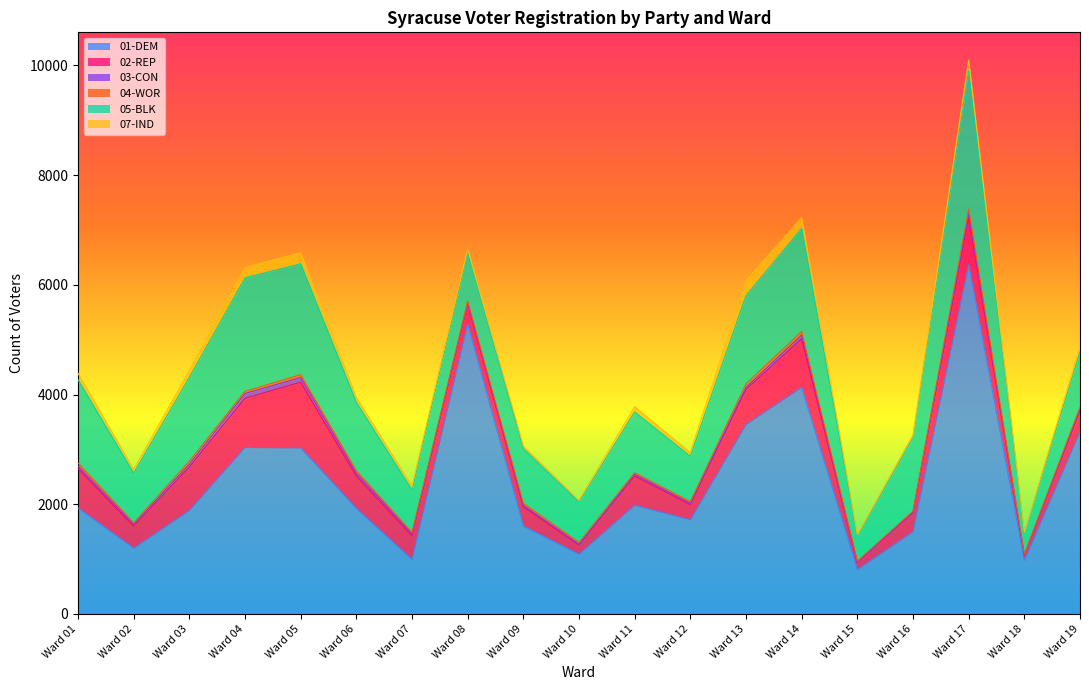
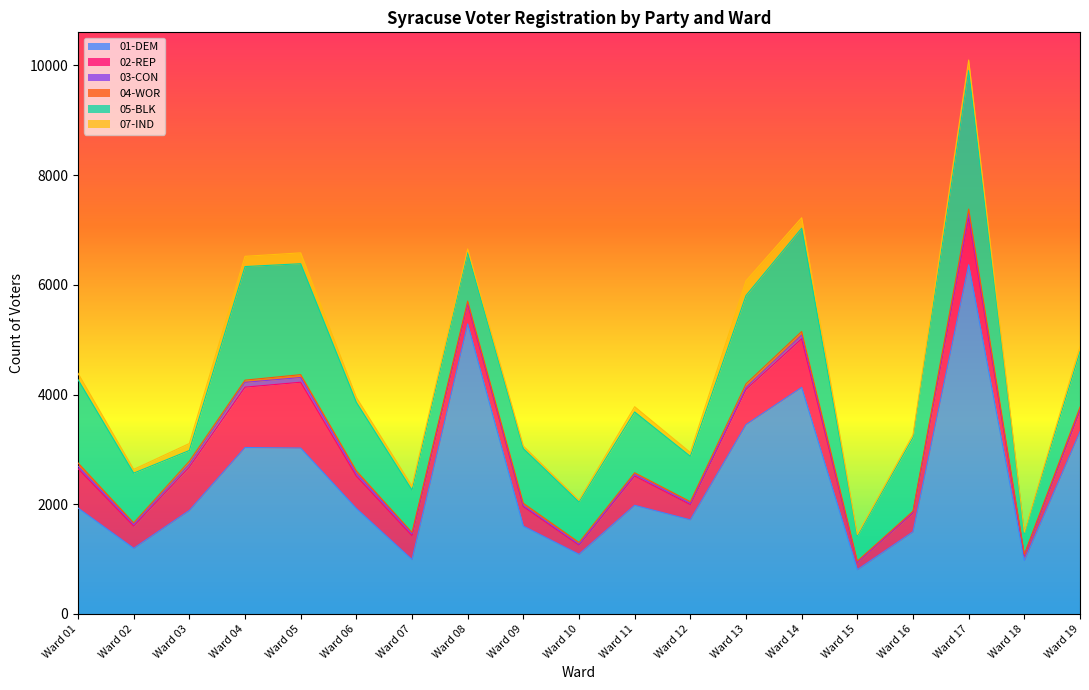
05-BLK, Ward 03: 1500 -> 200
02-REP, Ward 04: 900 -> 1100
